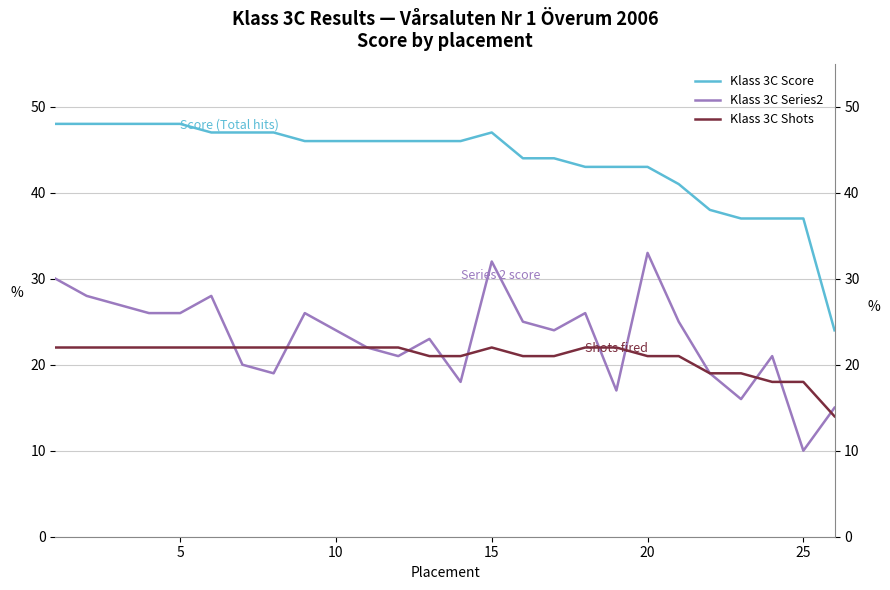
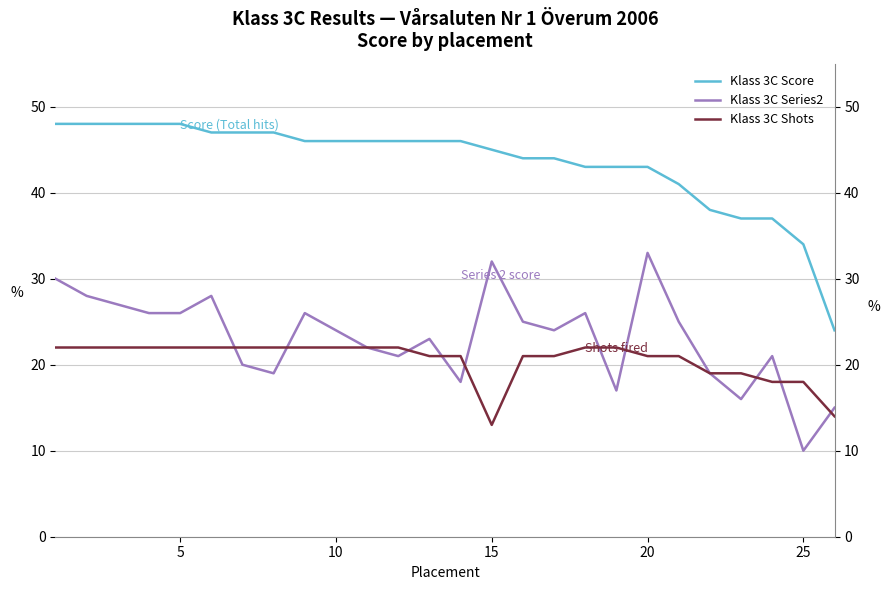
Klass 3C Score, 15: 47 -> 45
Klass 3C Shots, 15: 22 -> 13
Klass 3C Score, 25: 37 -> 34
